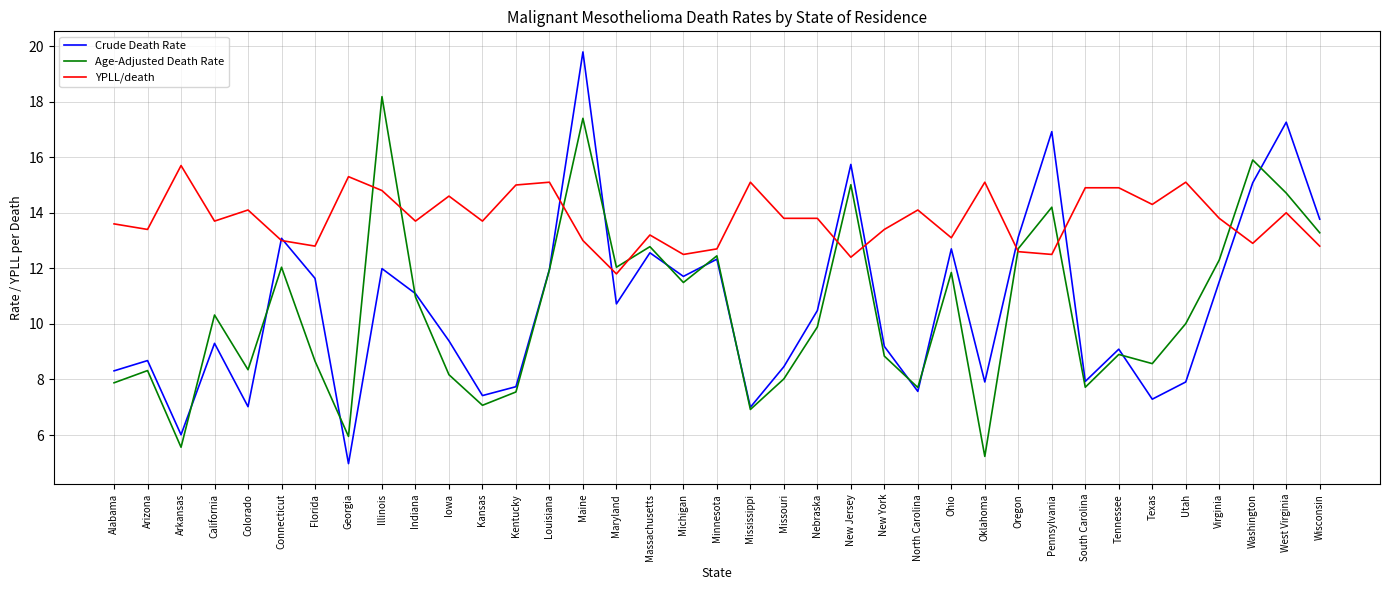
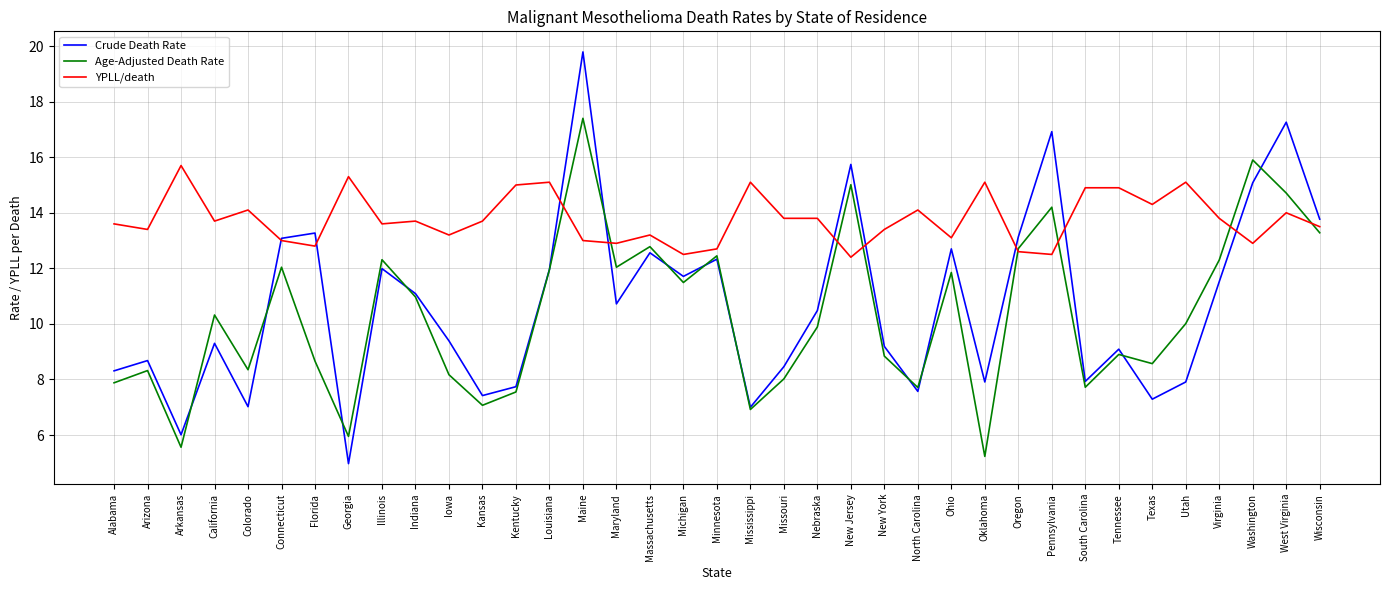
Crude Death Rate, Florida: 11.6 -> 13.3
Age-Adjusted Death Rate, Illinois: 18.2 -> 12.3
YPLL/death, Illinois: 14.8 -> 13.6
YPLL/death, Iowa: 14.6 -> 13.2
YPLL/death, Maryland: 11.8 -> 12.9
YPLL/death, Wisconsin: 12.8 -> 13.5
